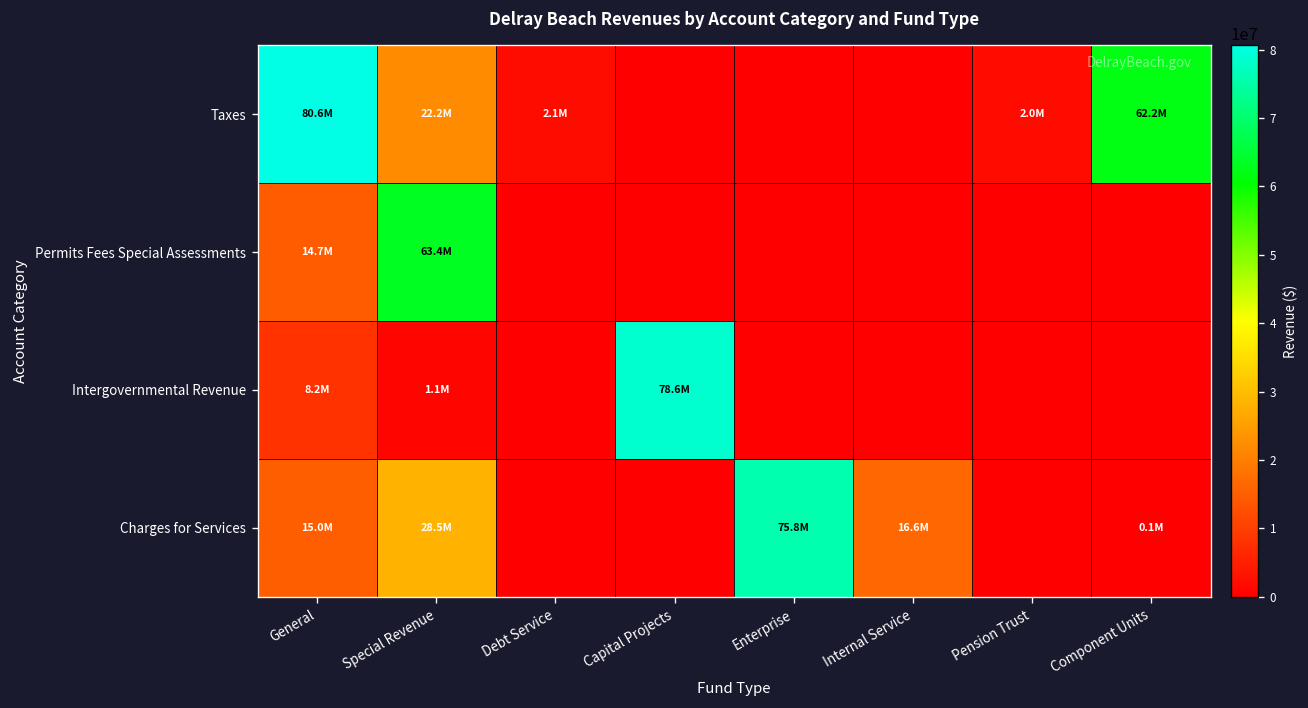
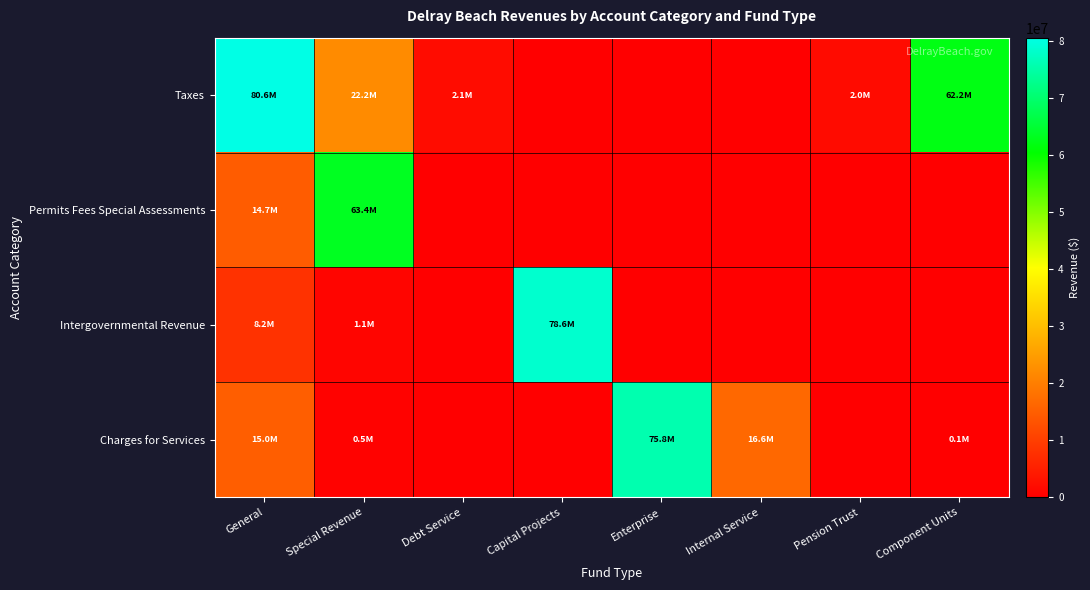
Charges for Services, Special Revenue: 28.5M -> 0.5M
